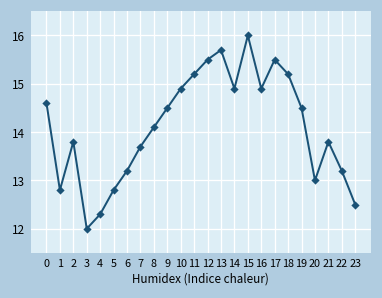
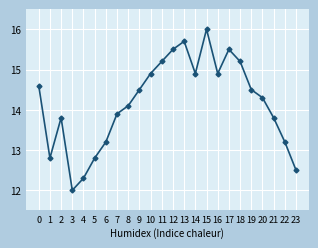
7: 13.7 -> 13.9
20: 13.0 -> 14.3
